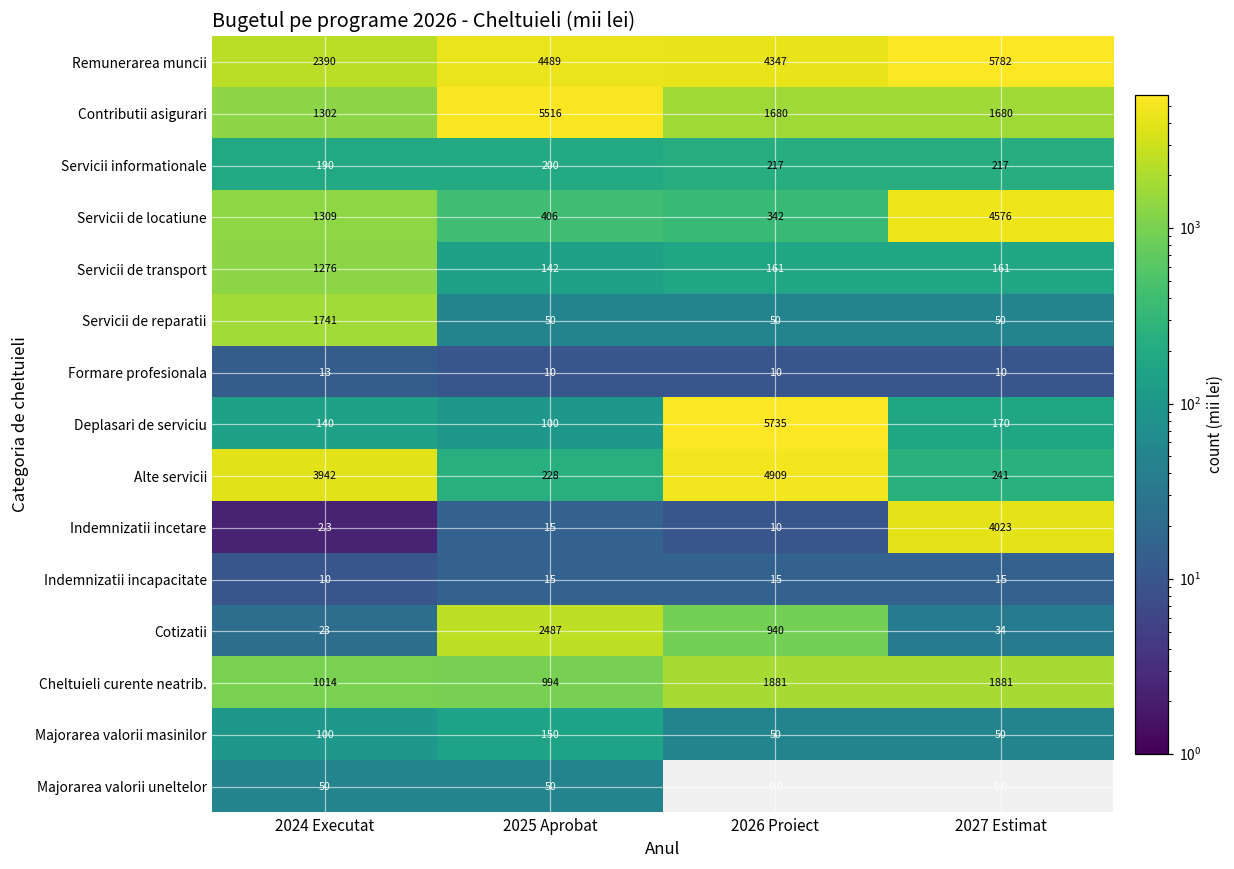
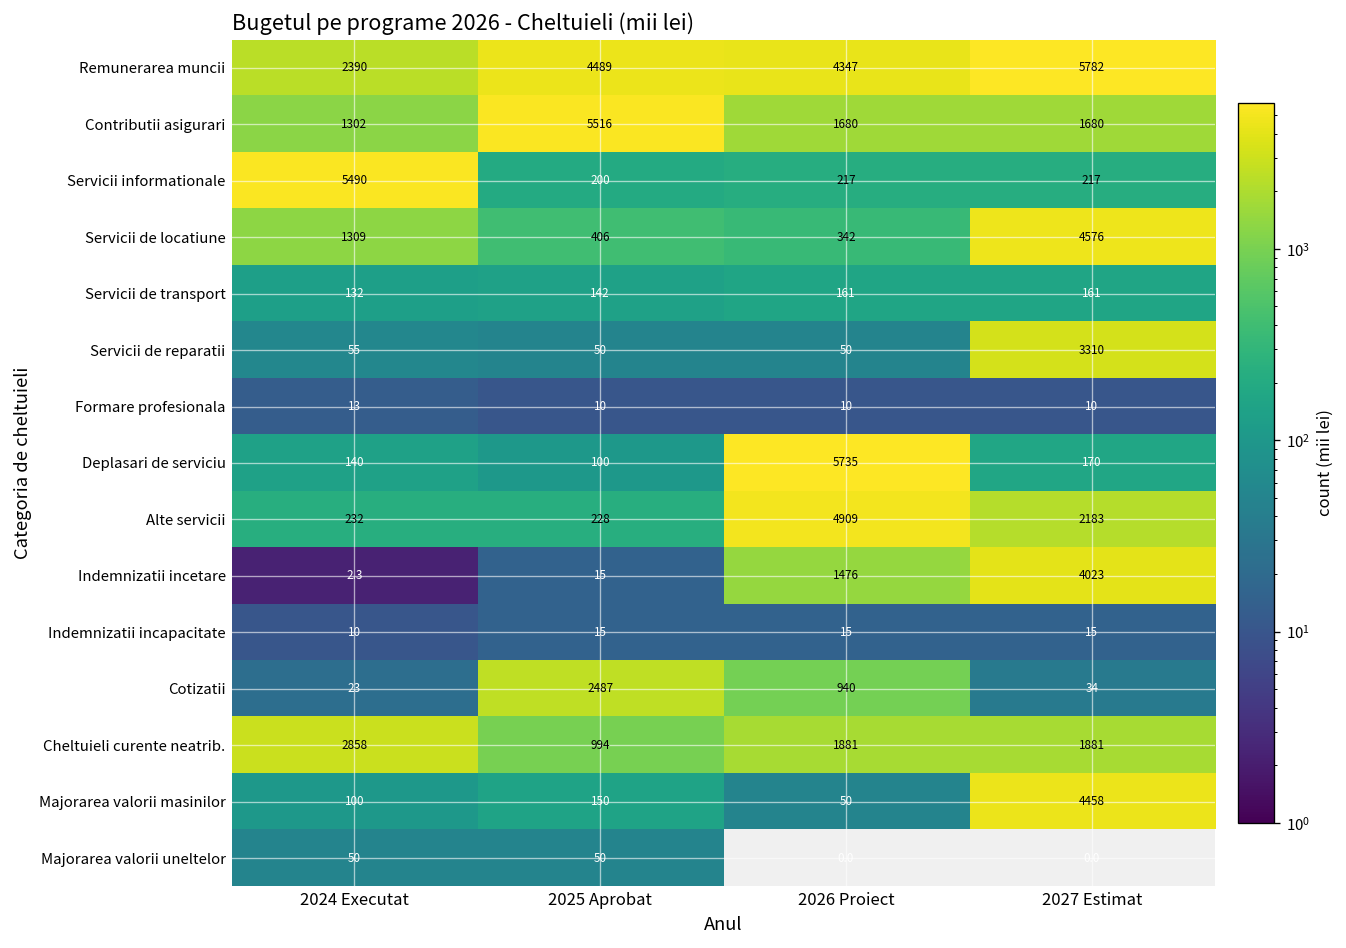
Servicii informationale, 2024 Executat: 190 -> 5490
Servicii de transport, 2024 Executat: 1276 -> 132
Servicii de reparatii, 2024 Executat: 1741 -> 55
Servicii de reparatii, 2027 Estimat: 50 -> 3310
Alte servicii, 2024 Executat: 3942 -> 232
Alte servicii, 2027 Estimat: 241 -> 2183
Indemnizatii incetare, 2026 Proiect: 10 -> 1476
Cheltuieli curente neatrib., 2024 Executat: 1014 -> 2858
Majorarea valorii masinilor, 2027 Estimat: 50 -> 4458
